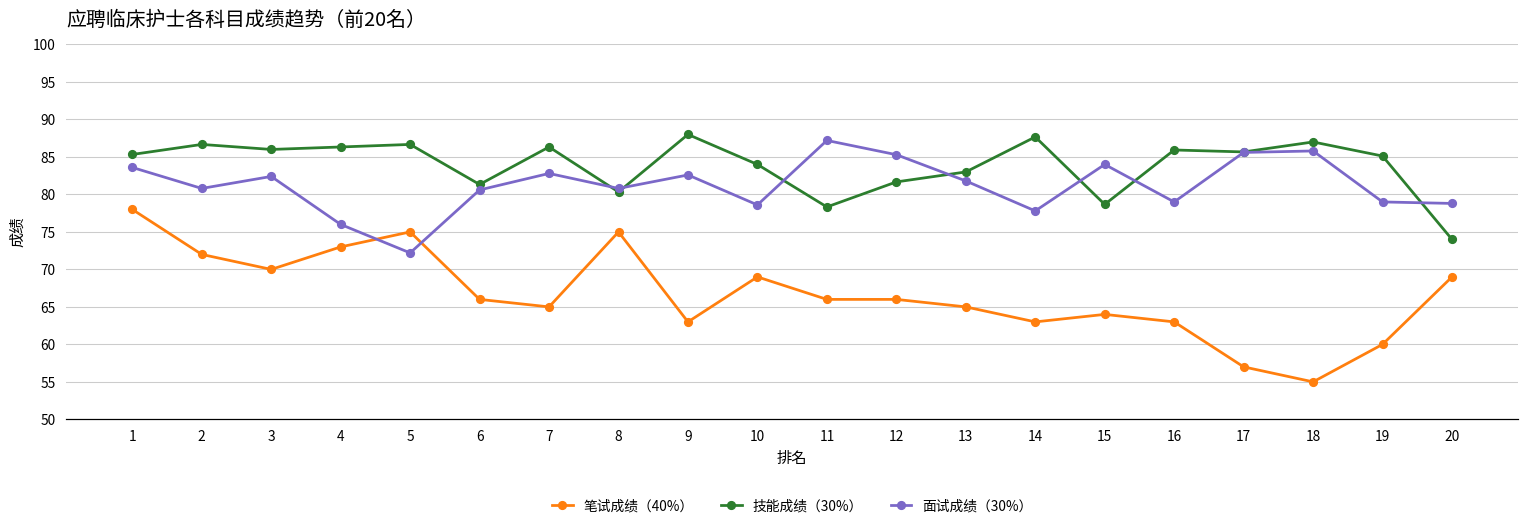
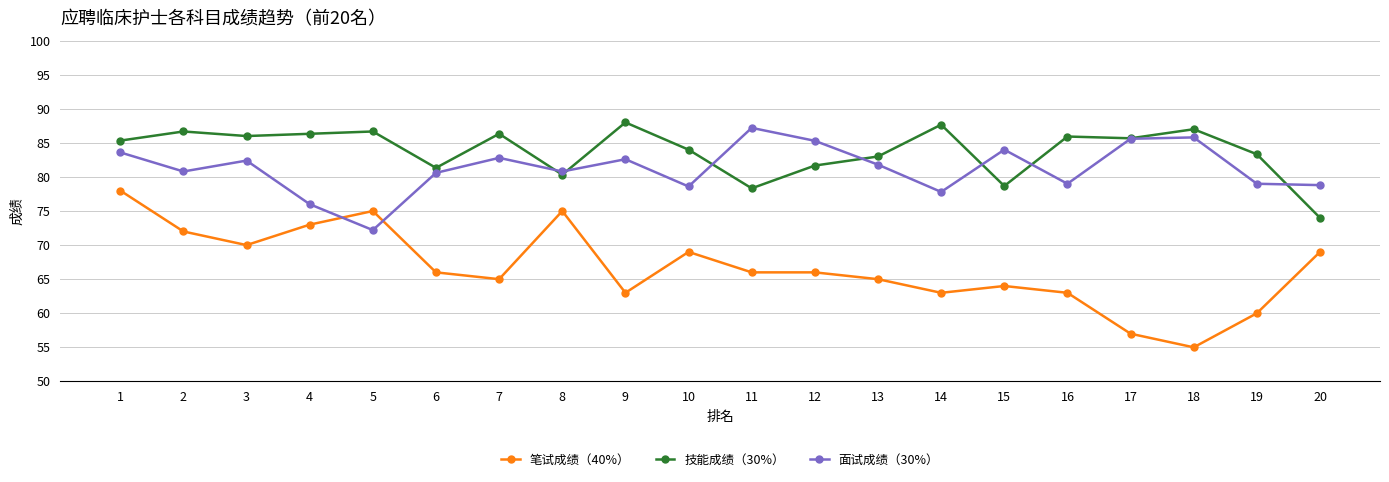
技能成绩（30%）, 19: 85 -> 83
